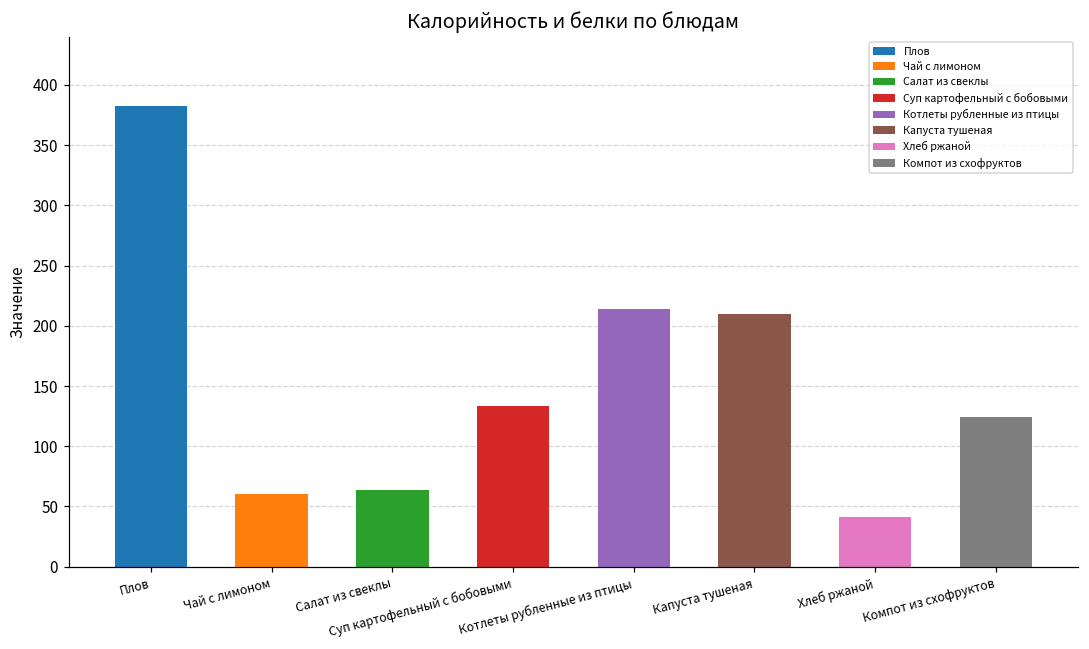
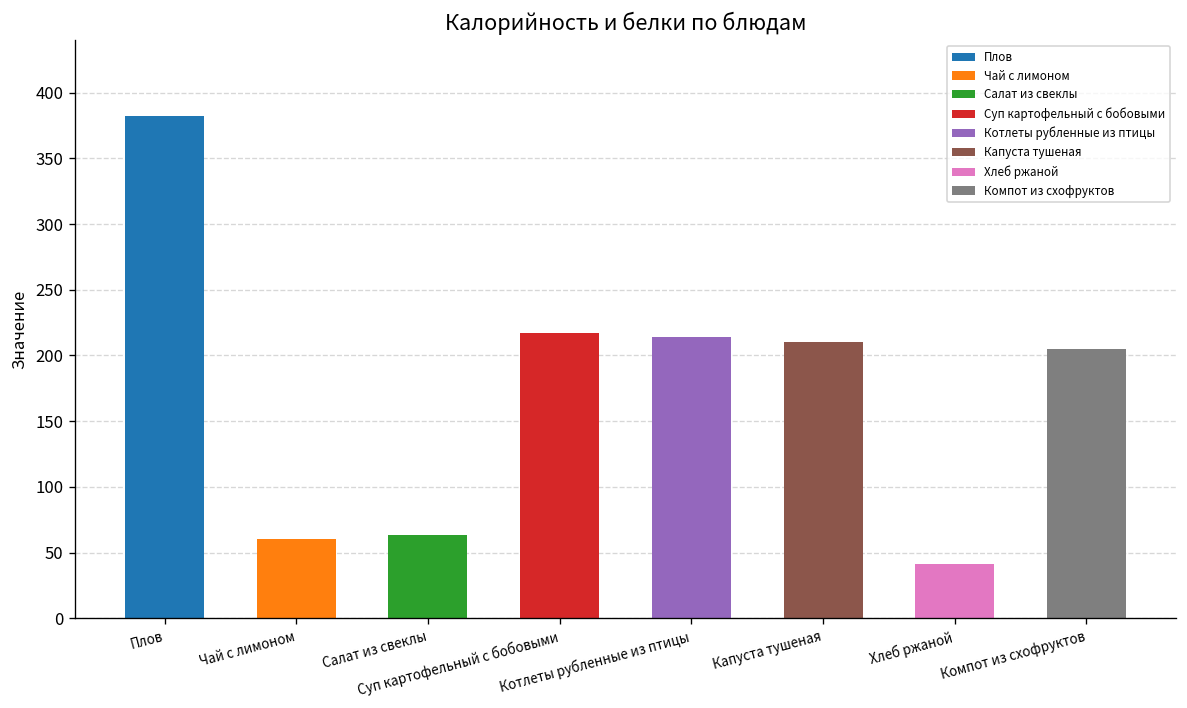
Суп картофельный с бобовыми: 134 -> 217
Компот из схофруктов: 124 -> 205
